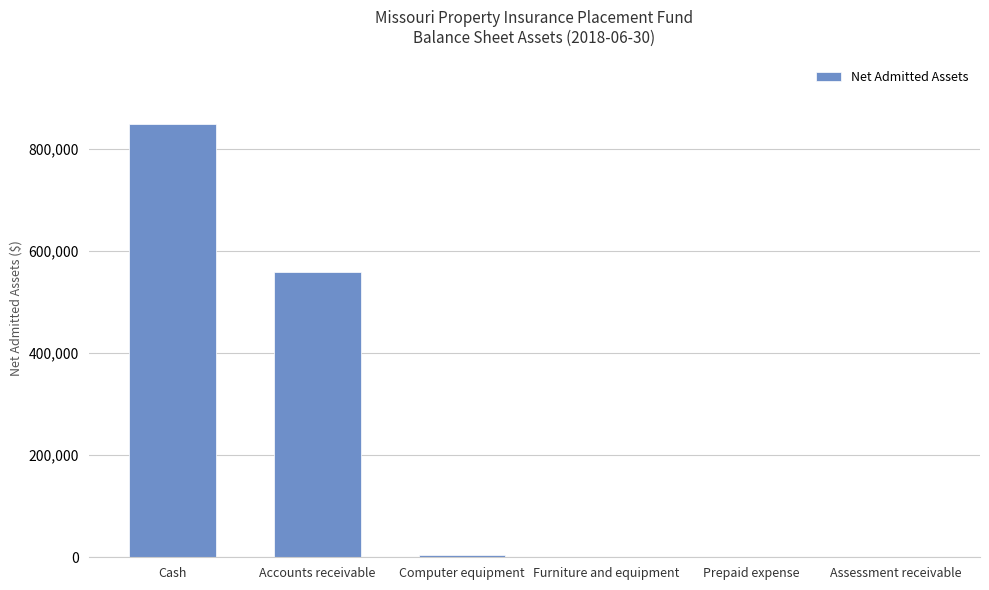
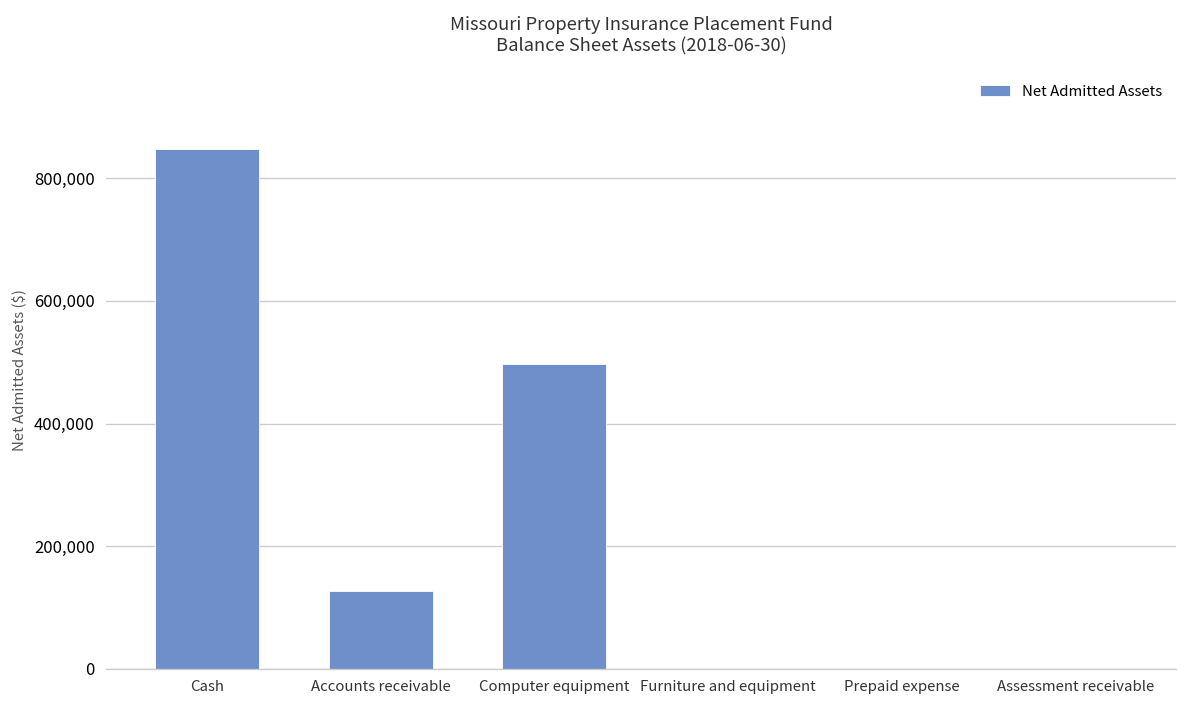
Accounts receivable: 560,000 -> 130,000
Computer equipment: 0 -> 500,000
